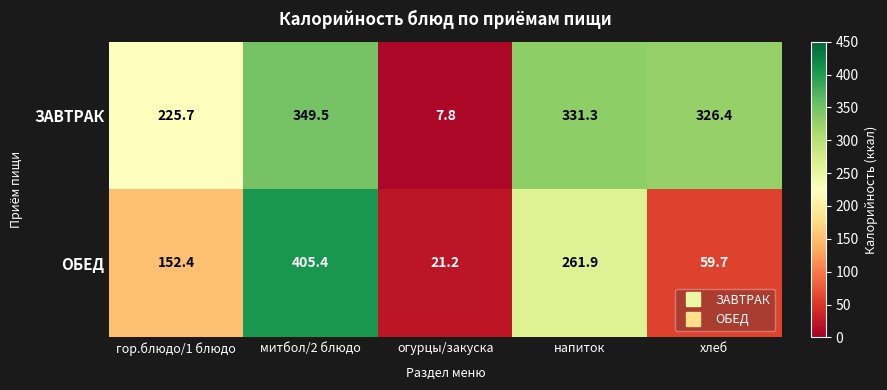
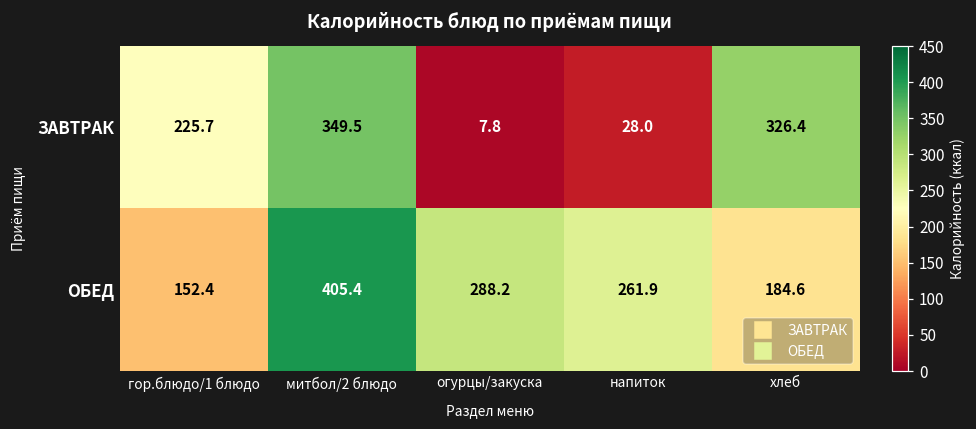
ЗАВТРАК, напиток: 331.3 -> 28.0
ОБЕД, огурцы/закуска: 21.2 -> 288.2
ОБЕД, хлеб: 59.7 -> 184.6
